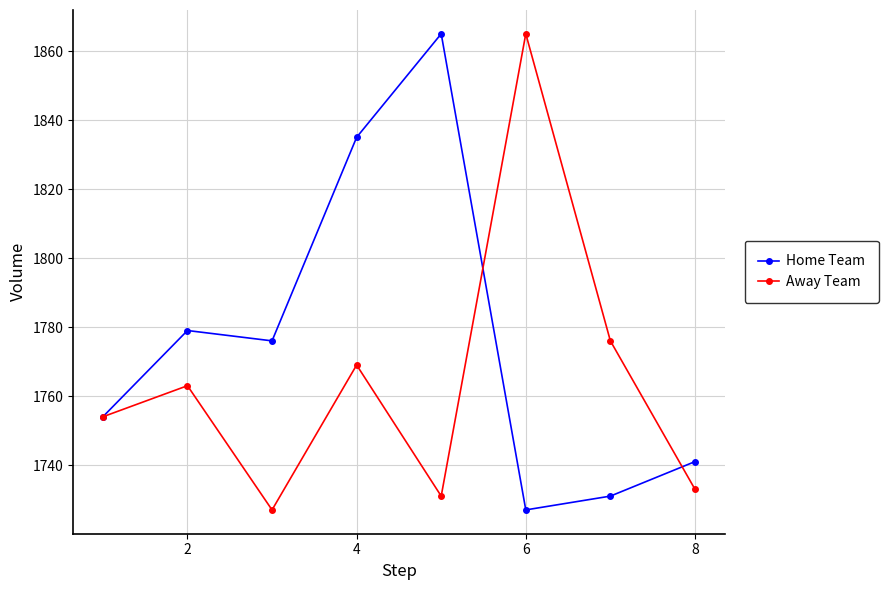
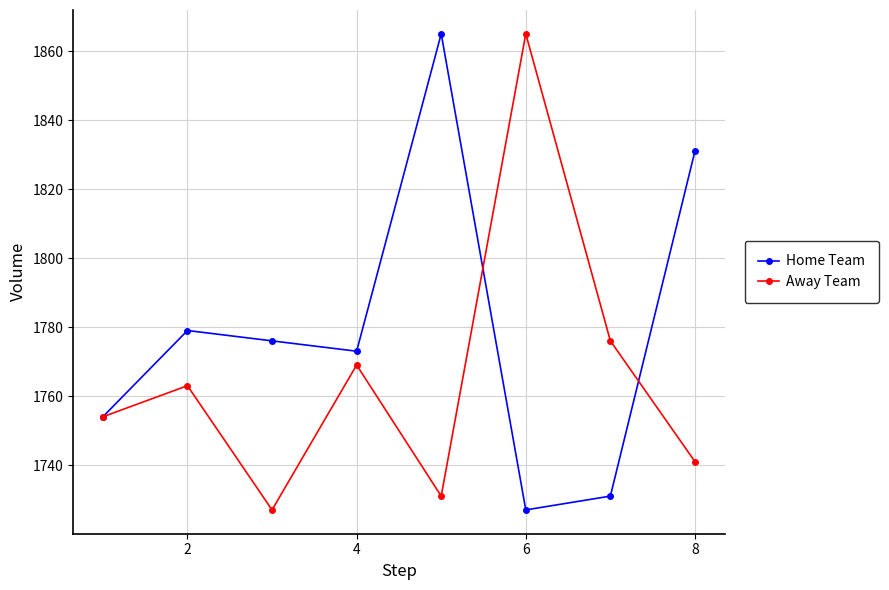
Home Team, 4: 1835 -> 1773
Home Team, 8: 1741 -> 1831
Away Team, 8: 1733 -> 1741
